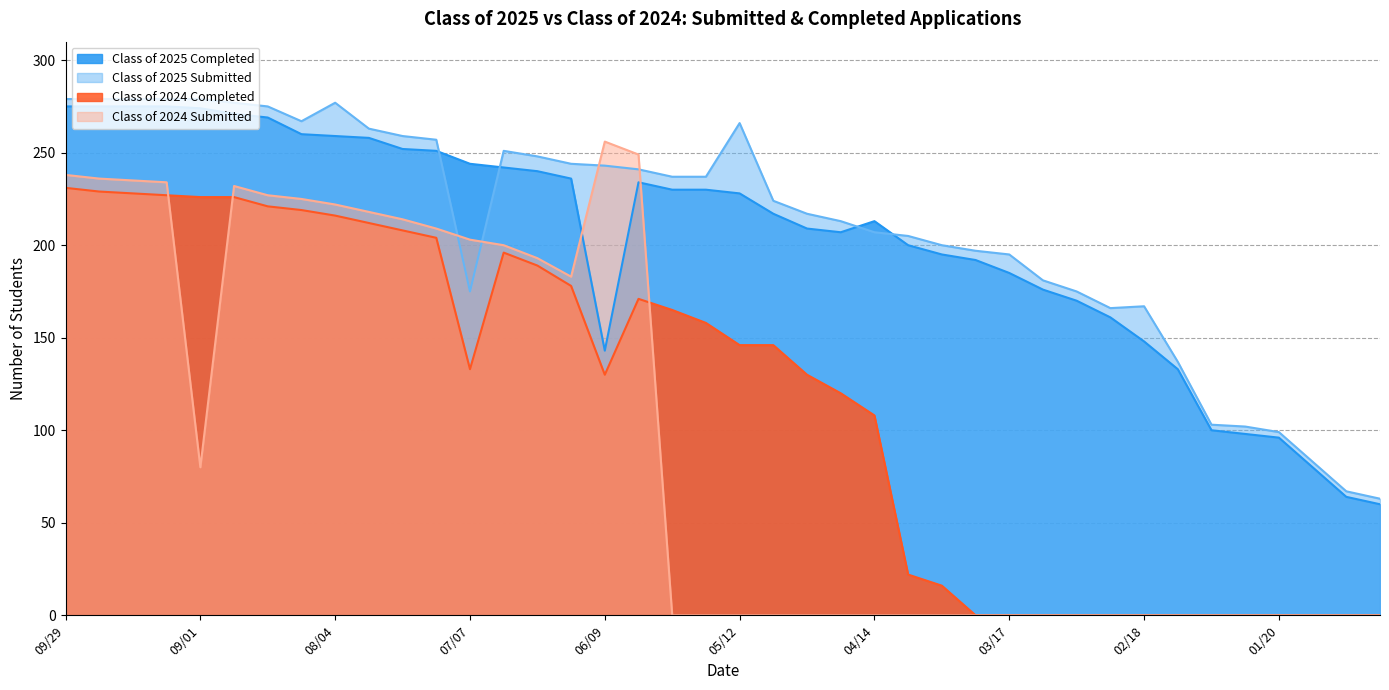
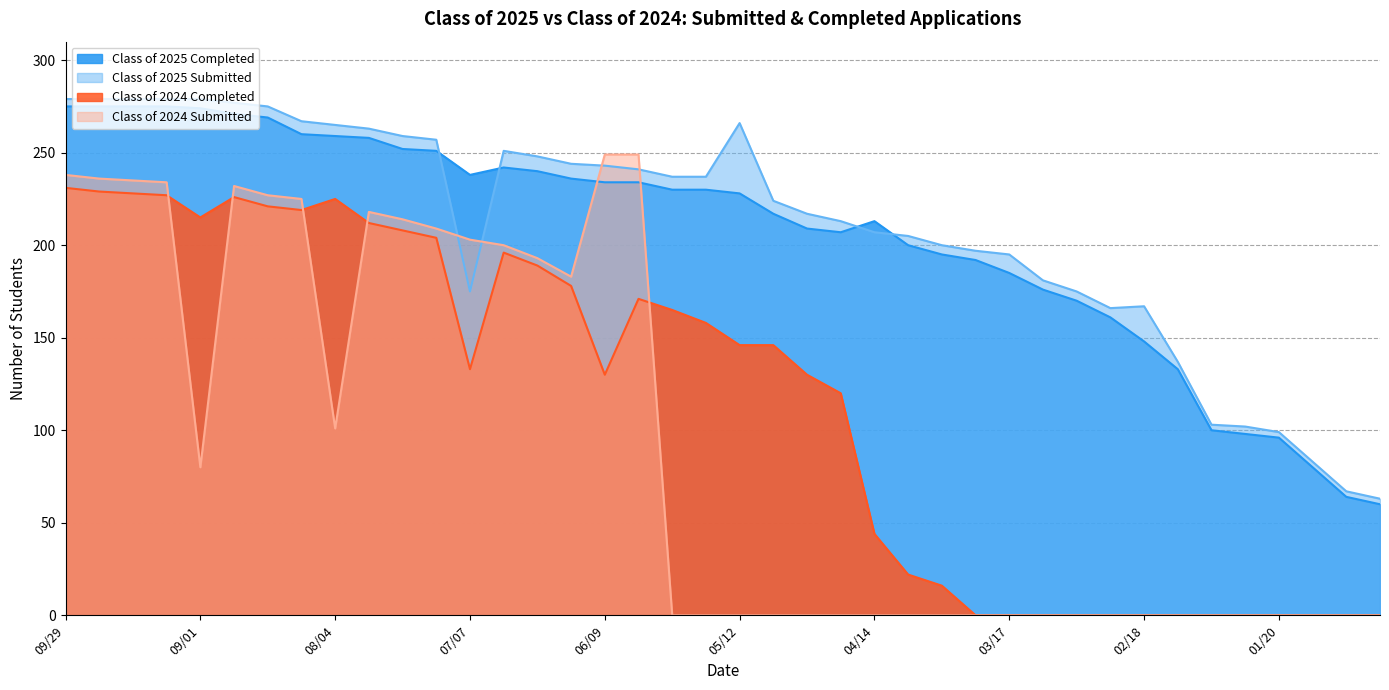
Class of 2024 Completed, 09/01: 226 -> 215
Class of 2025 Submitted, 08/04: 277 -> 265
Class of 2024 Completed, 08/04: 216 -> 225
Class of 2024 Submitted, 08/04: 222 -> 101
Class of 2025 Completed, 07/07: 244 -> 238
Class of 2025 Completed, 06/09: 143 -> 234
Class of 2024 Submitted, 06/09: 256 -> 249
Class of 2024 Completed, 04/14: 108 -> 44
